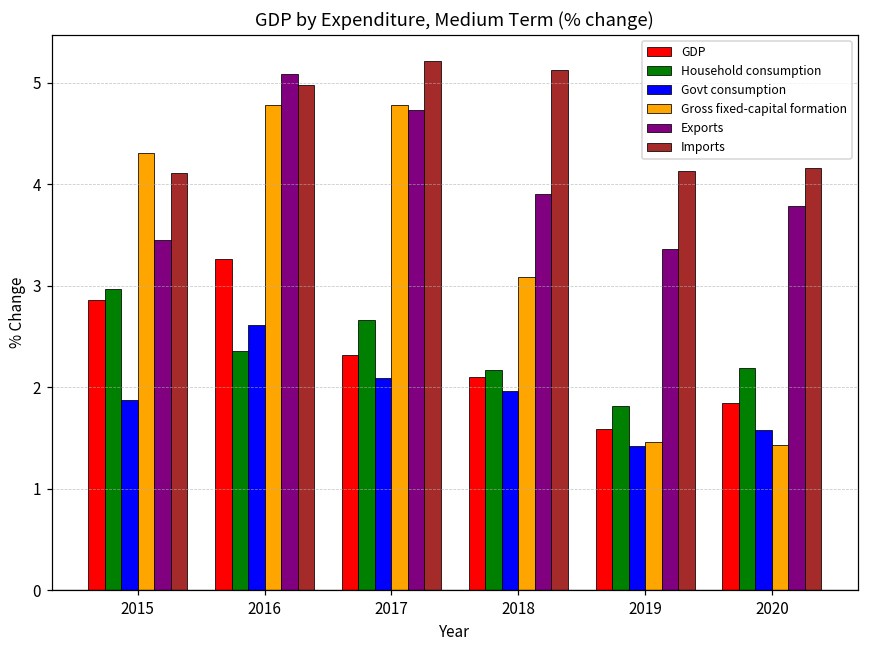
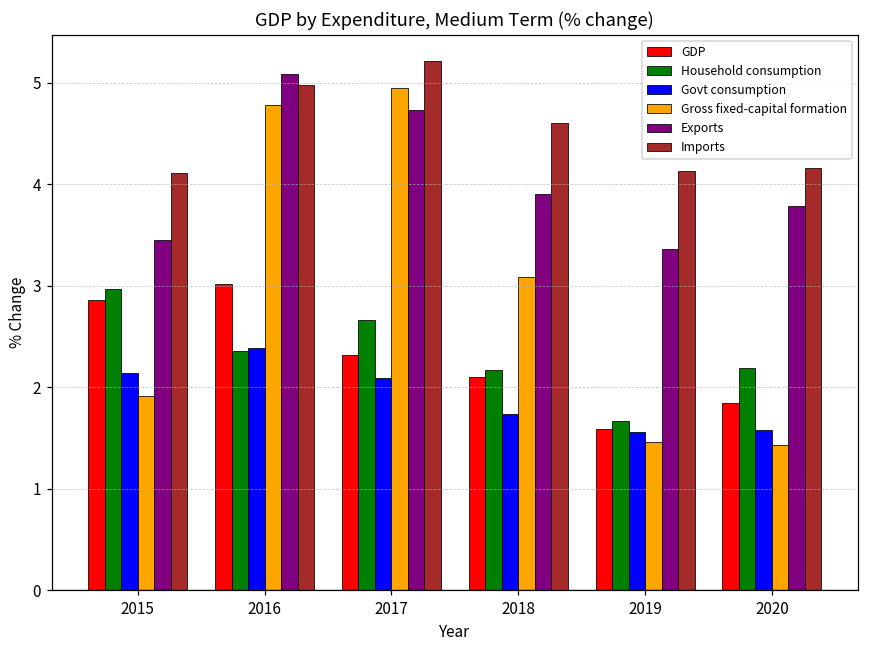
Govt consumption, 2015: 1.9 -> 2.1
Gross fixed-capital formation, 2015: 4.3 -> 1.9
GDP, 2016: 3.3 -> 3.0
Govt consumption, 2016: 2.6 -> 2.4
Gross fixed-capital formation, 2017: 4.8 -> 5.0
Govt consumption, 2018: 2.0 -> 1.7
Imports, 2018: 5.1 -> 4.6
Household consumption, 2019: 1.8 -> 1.7
Govt consumption, 2019: 1.4 -> 1.6
